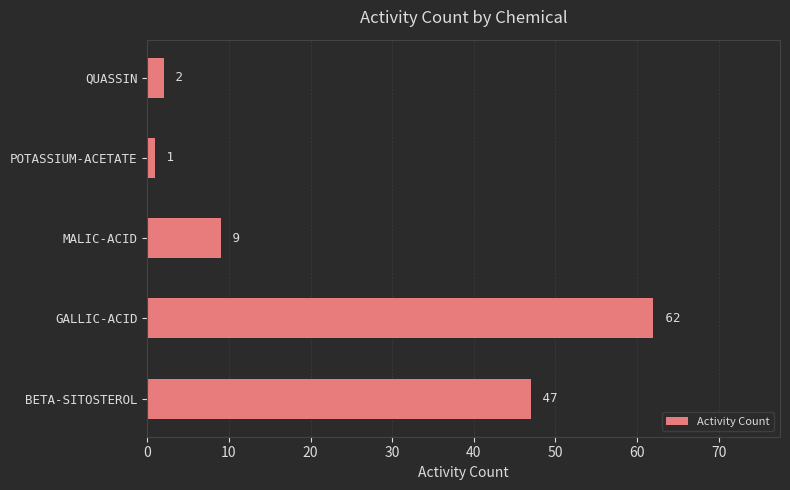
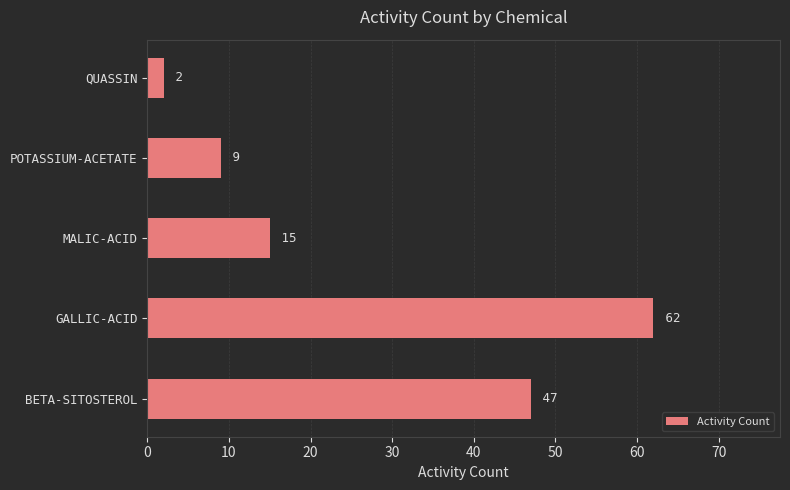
POTASSIUM-ACETATE: 1 -> 9
MALIC-ACID: 9 -> 15
